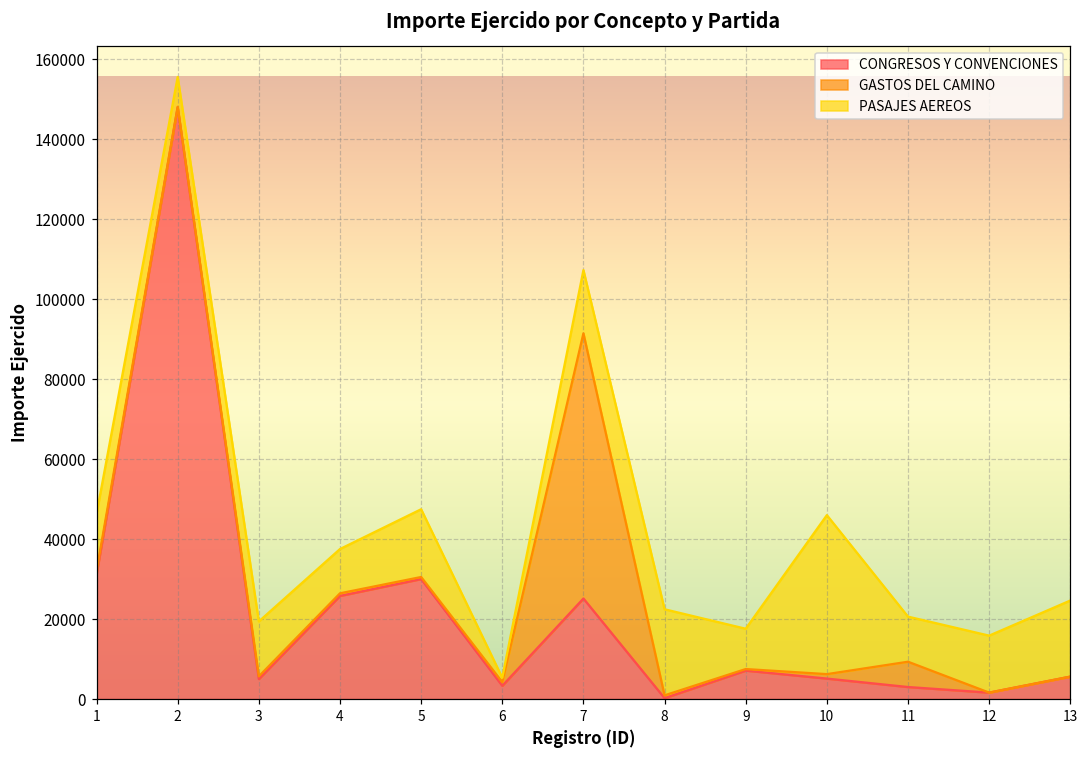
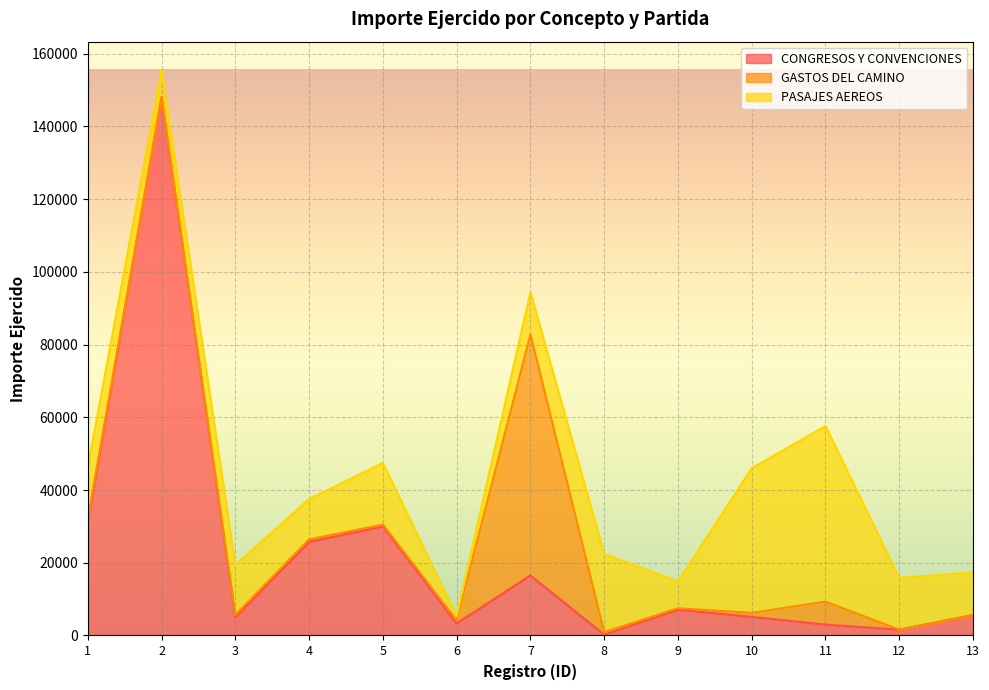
CONGRESOS Y CONVENCIONES, 7: 25000 -> 17000
PASAJES AEREOS, 7: 16000 -> 12000
PASAJES AEREOS, 9: 10000 -> 7000
PASAJES AEREOS, 11: 11000 -> 48000
PASAJES AEREOS, 13: 19000 -> 12000
